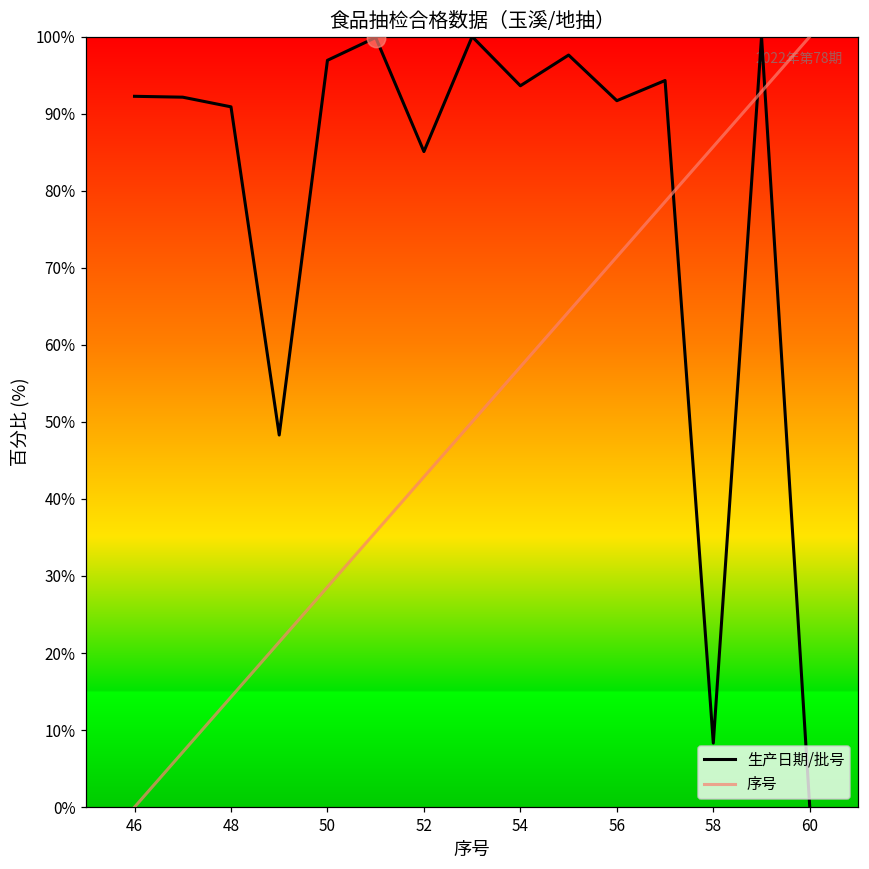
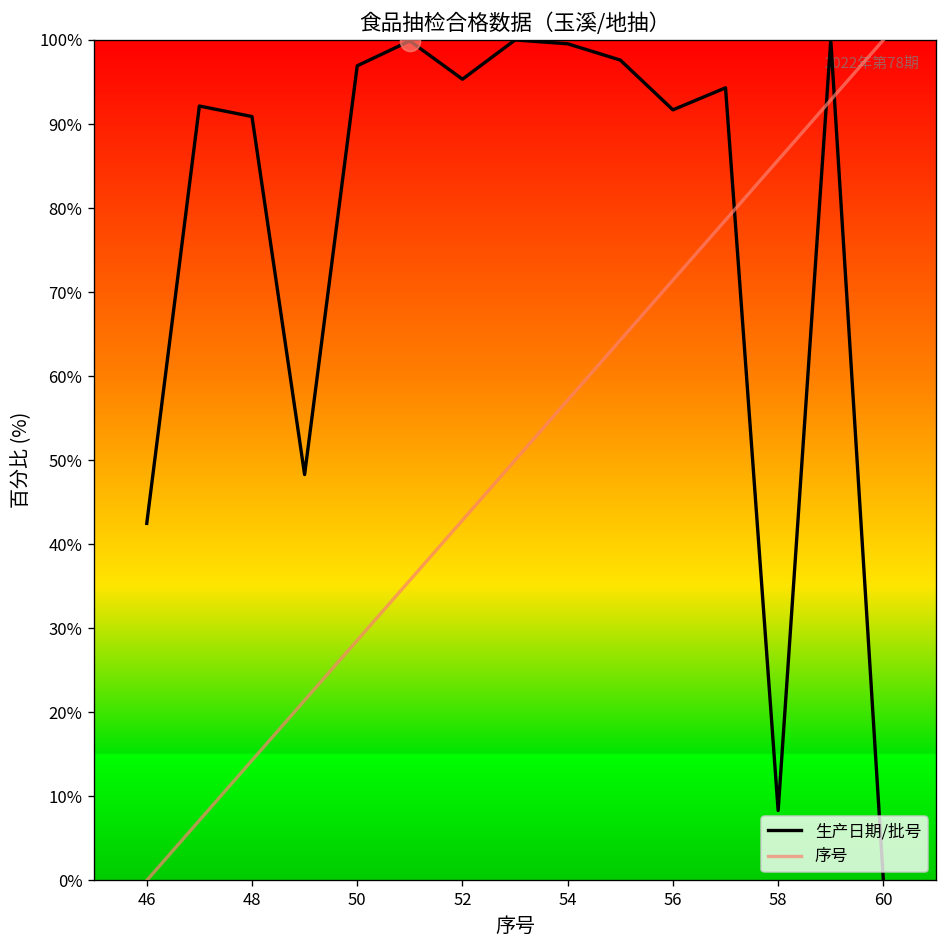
生产日期/批号, 46: 92% -> 42%
生产日期/批号, 52: 85% -> 95%
生产日期/批号, 54: 94% -> 100%
